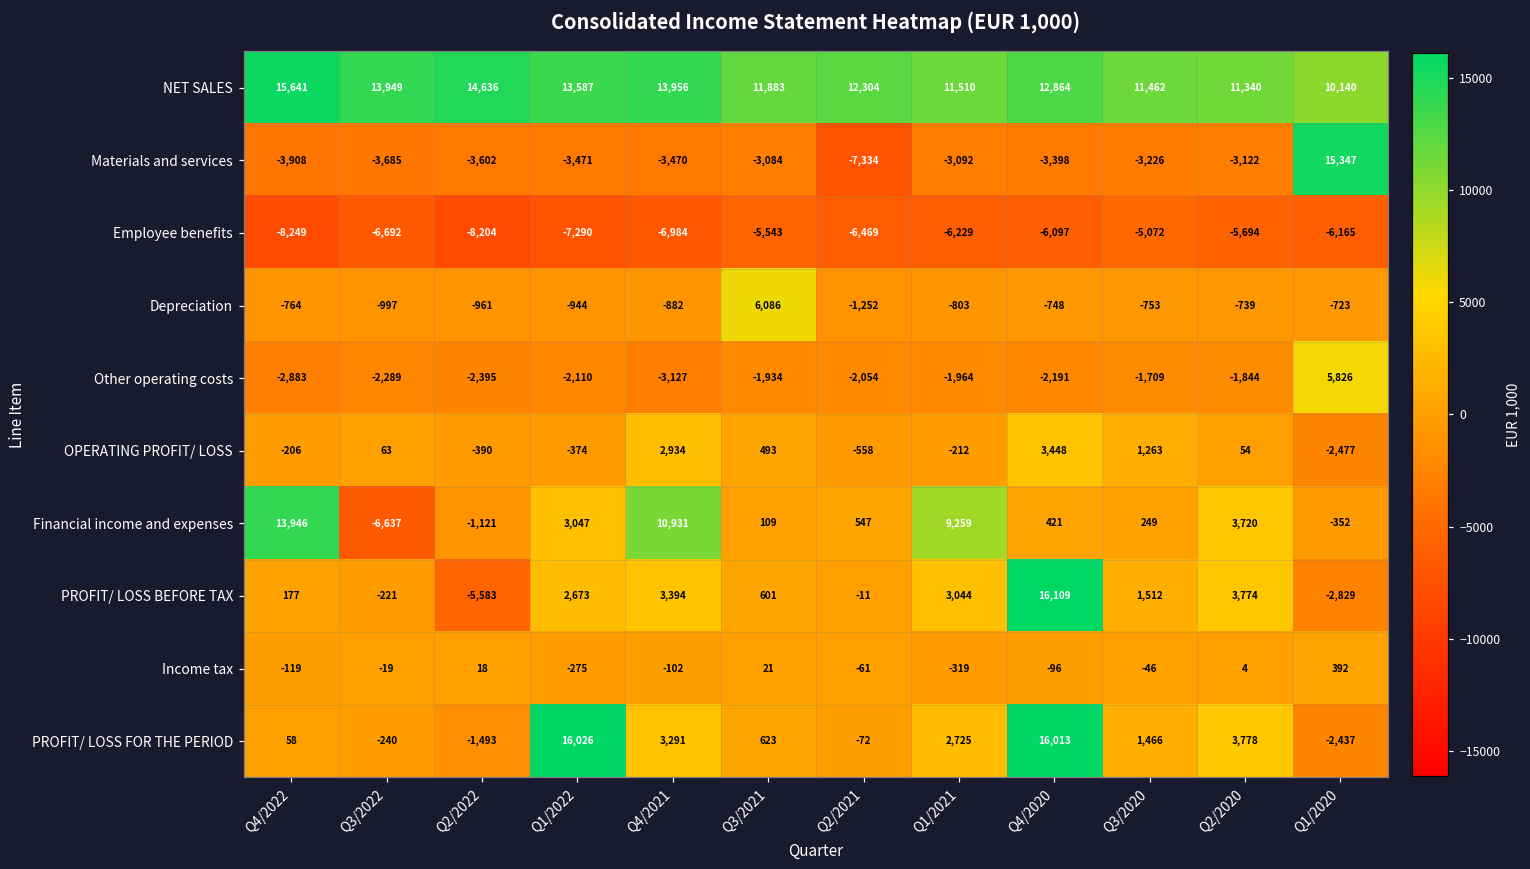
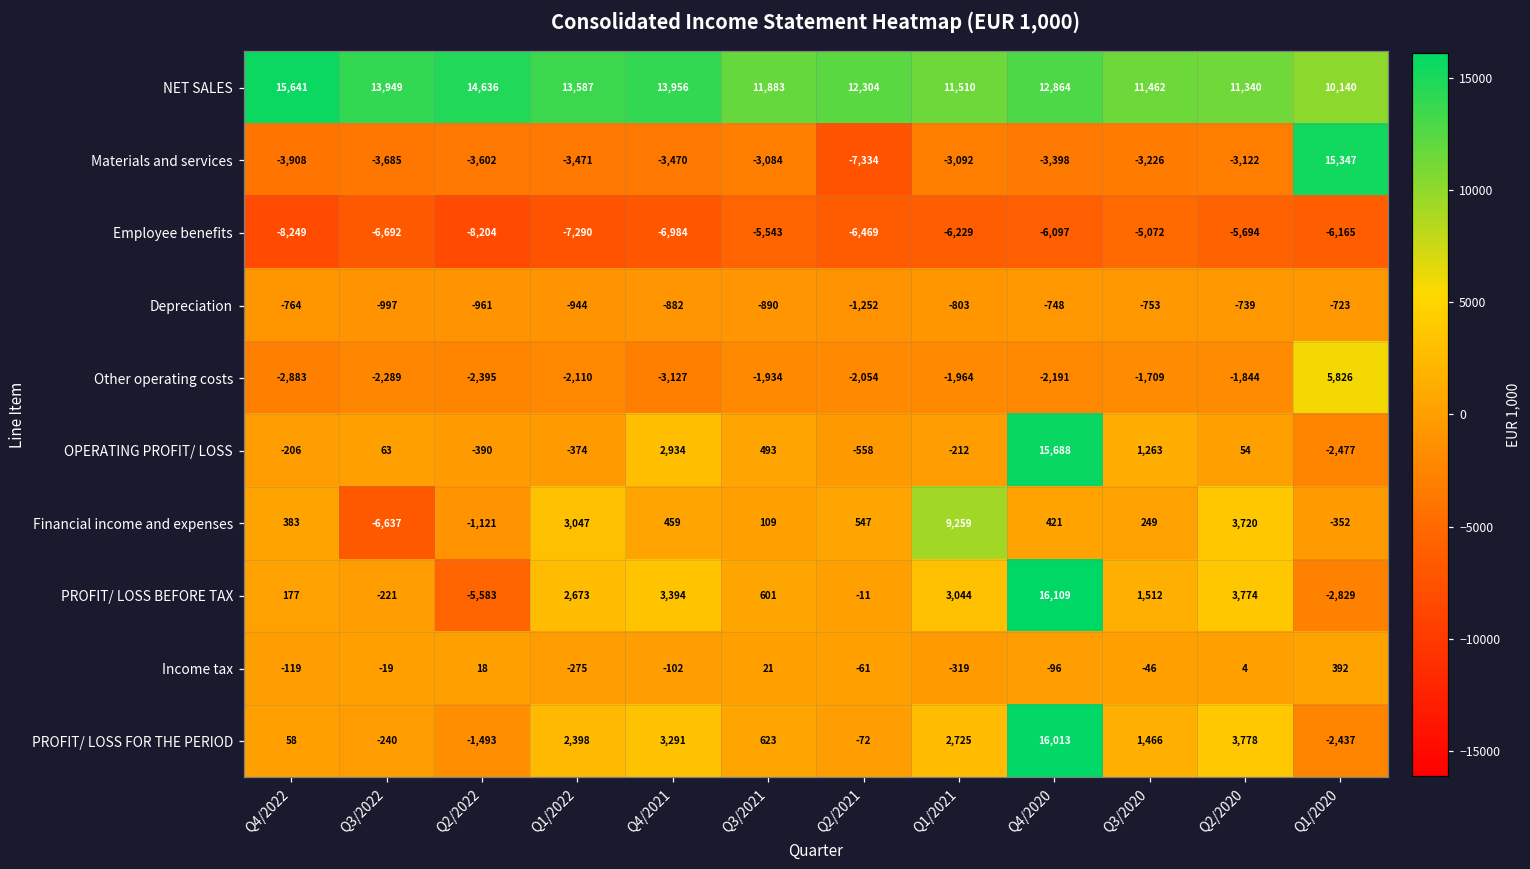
Depreciation, Q3/2021: 6,086 -> -890
OPERATING PROFIT/ LOSS, Q4/2020: 3,448 -> 15,688
Financial income and expenses, Q4/2022: 13,946 -> 383
Financial income and expenses, Q4/2021: 10,931 -> 459
PROFIT/ LOSS FOR THE PERIOD, Q1/2022: 16,026 -> 2,398
